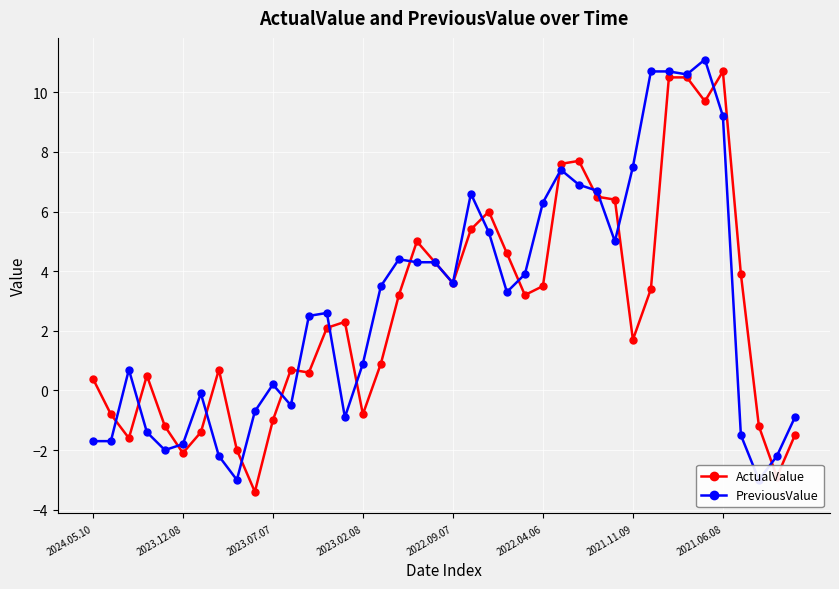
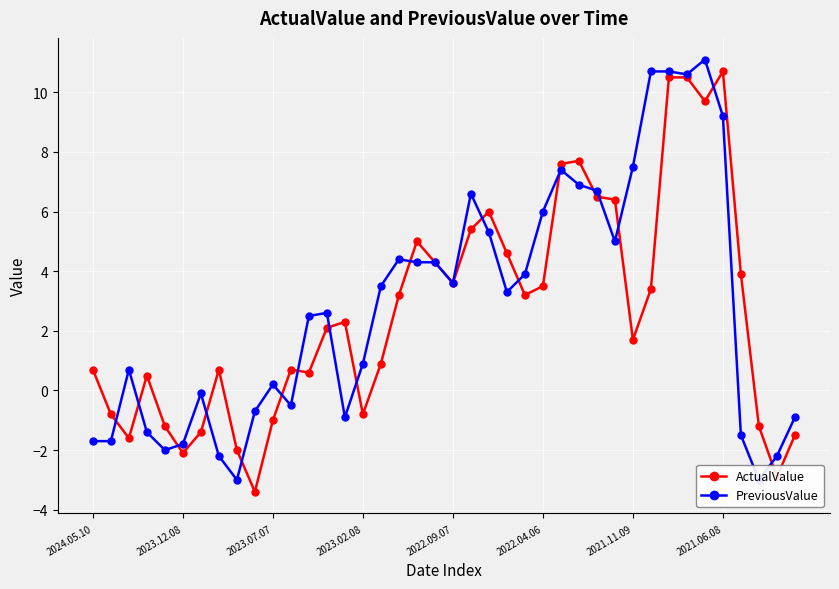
ActualValue, 2024.05.10: 0.4 -> 0.7
PreviousValue, 2022.04.06: 6.3 -> 6.0
